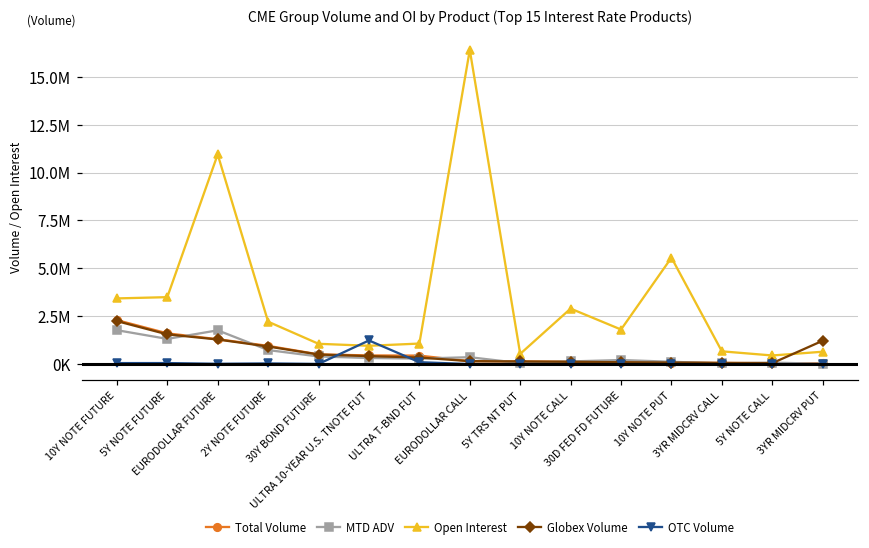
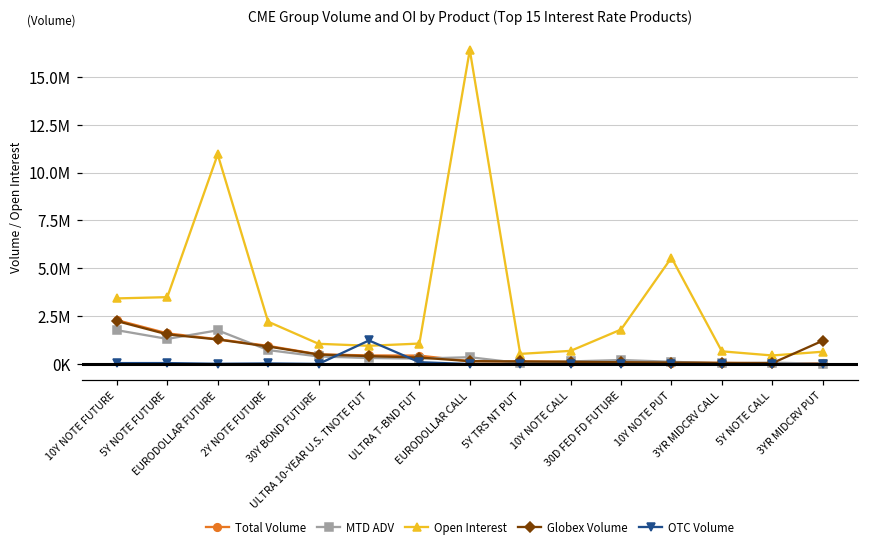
Open Interest, 10Y NOTE CALL: 2900000 -> 700000
